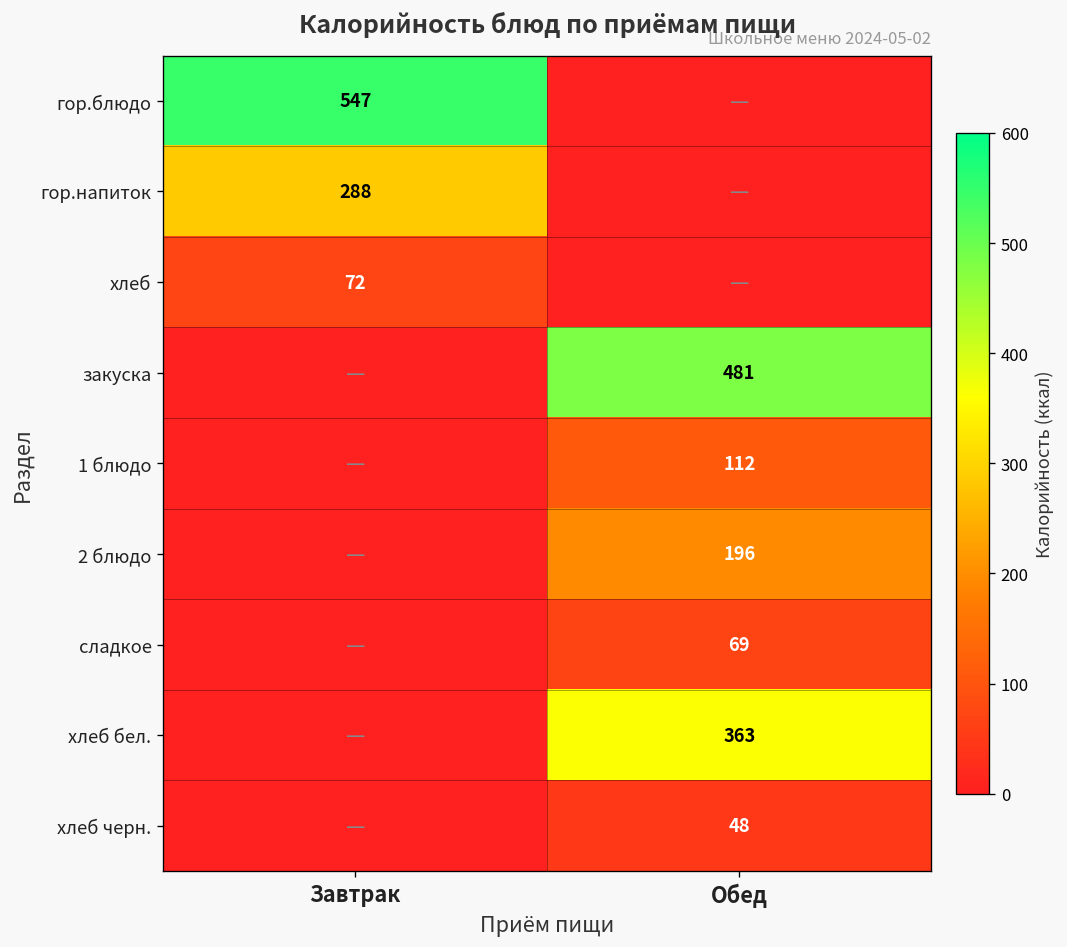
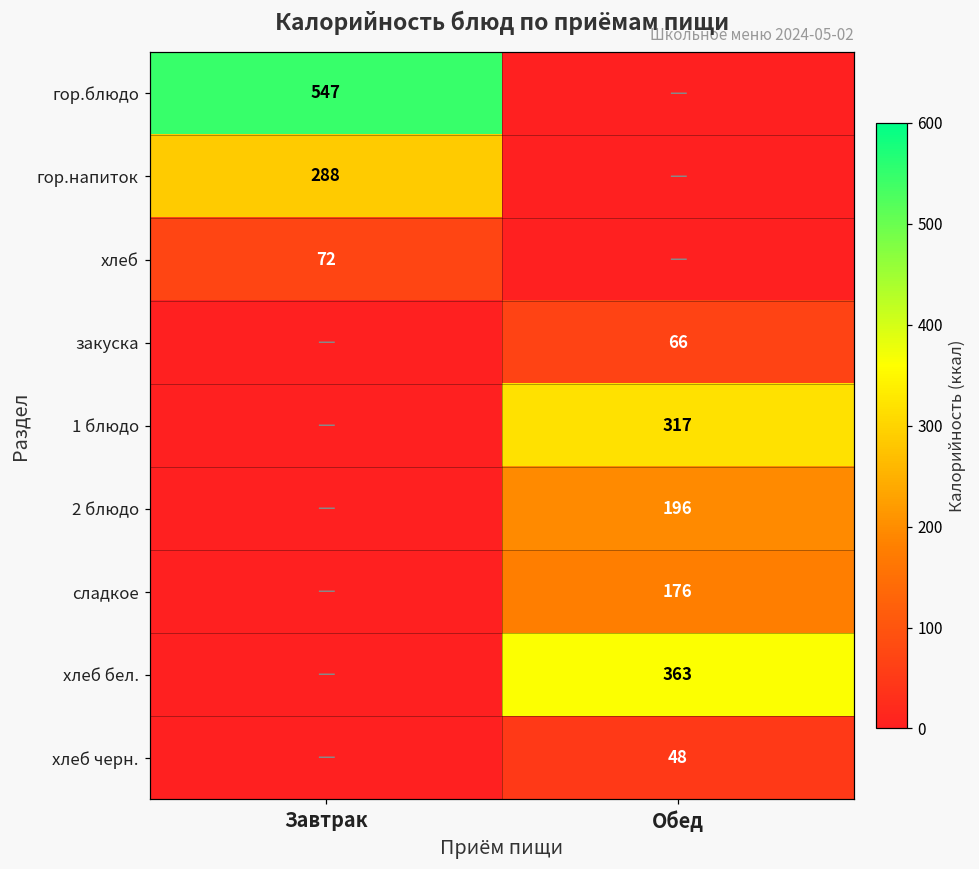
закуска, Обед: 481 -> 66
1 блюдо, Обед: 112 -> 317
сладкое, Обед: 69 -> 176
